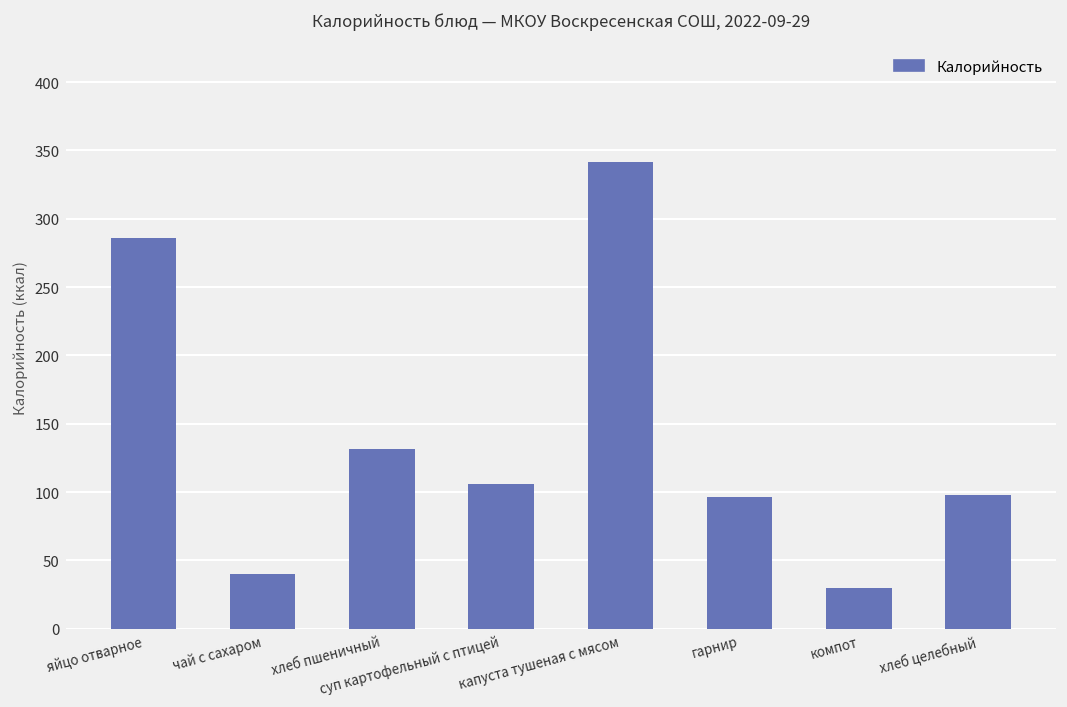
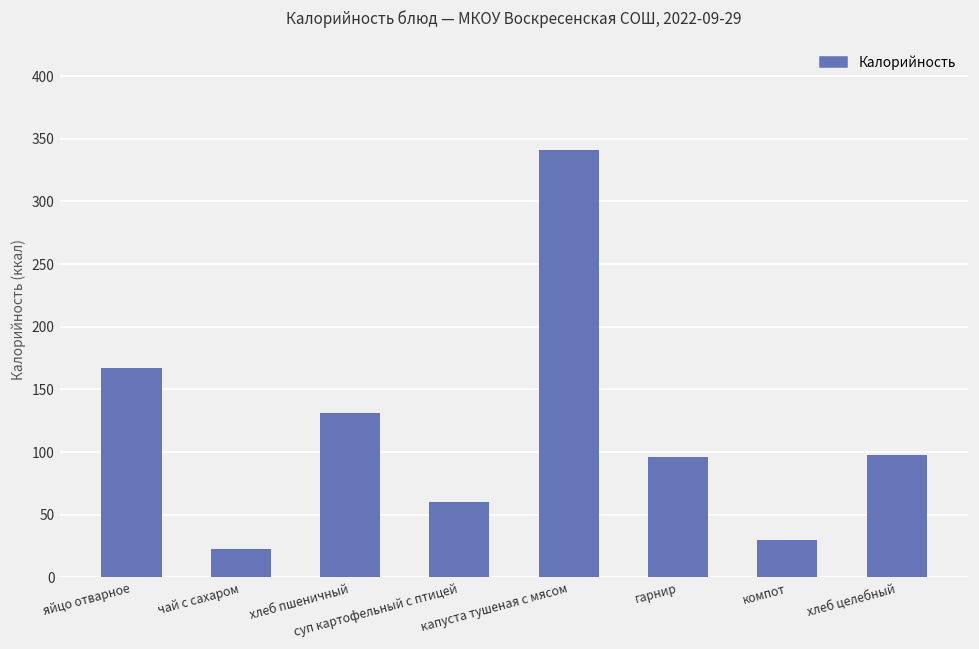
яйцо отварное: 286 -> 167
чай с сахаром: 40 -> 22
суп картофельный с птицей: 106 -> 60
